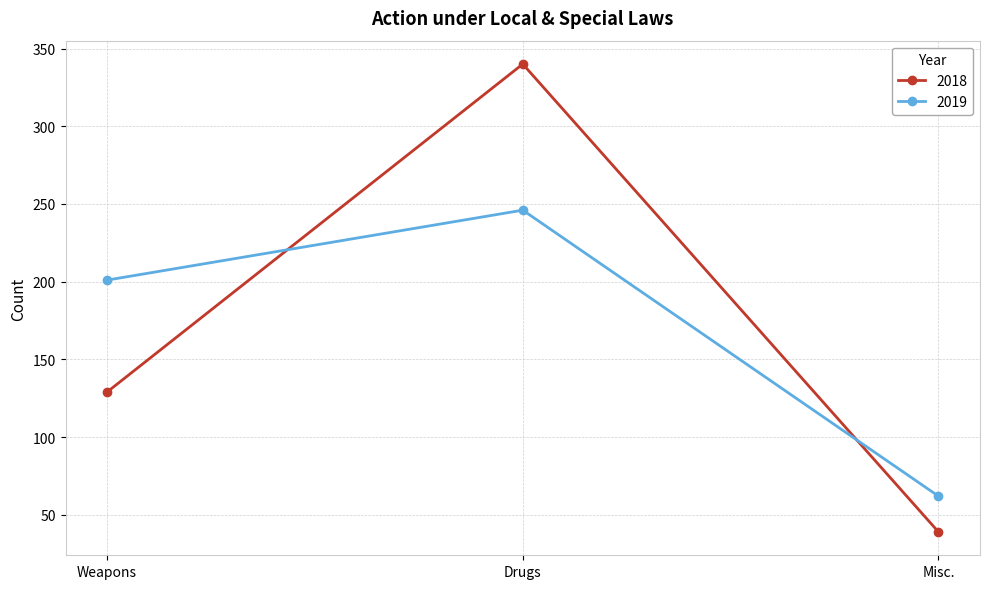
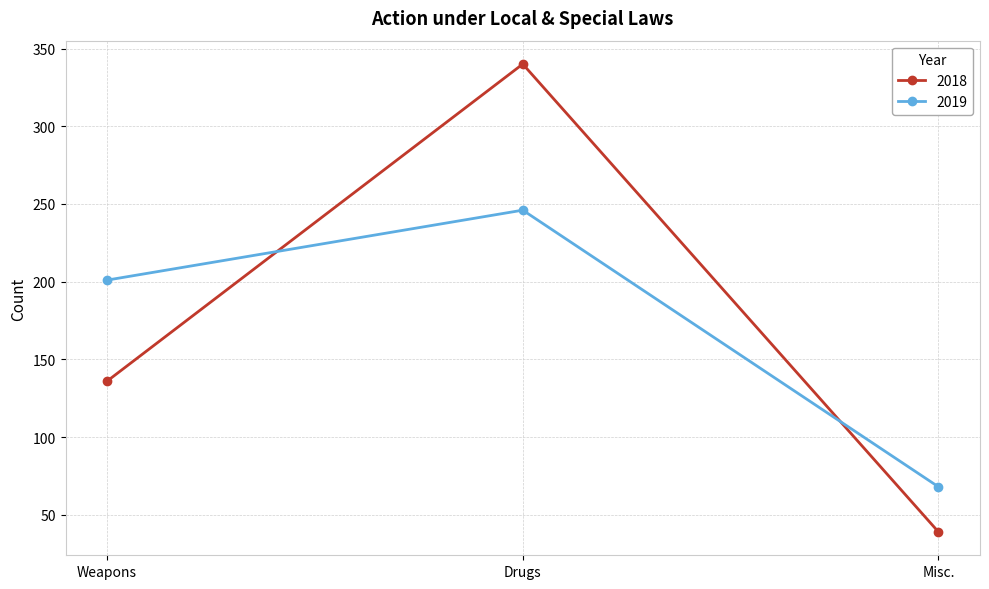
2018, Weapons: 129 -> 136
2019, Misc.: 62 -> 68
